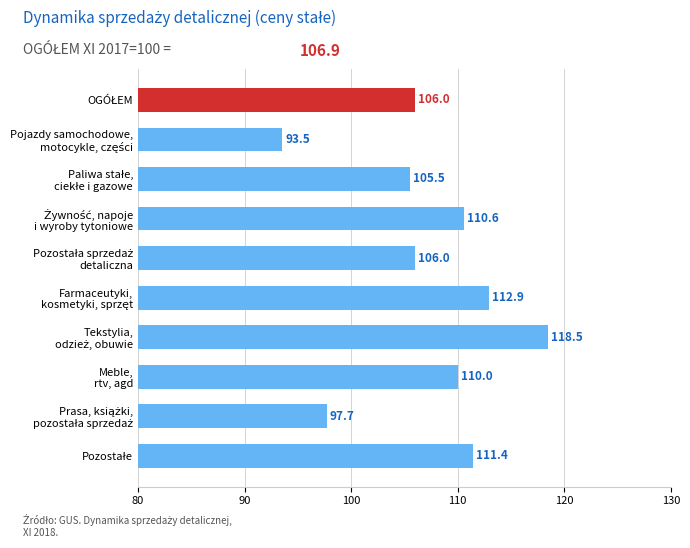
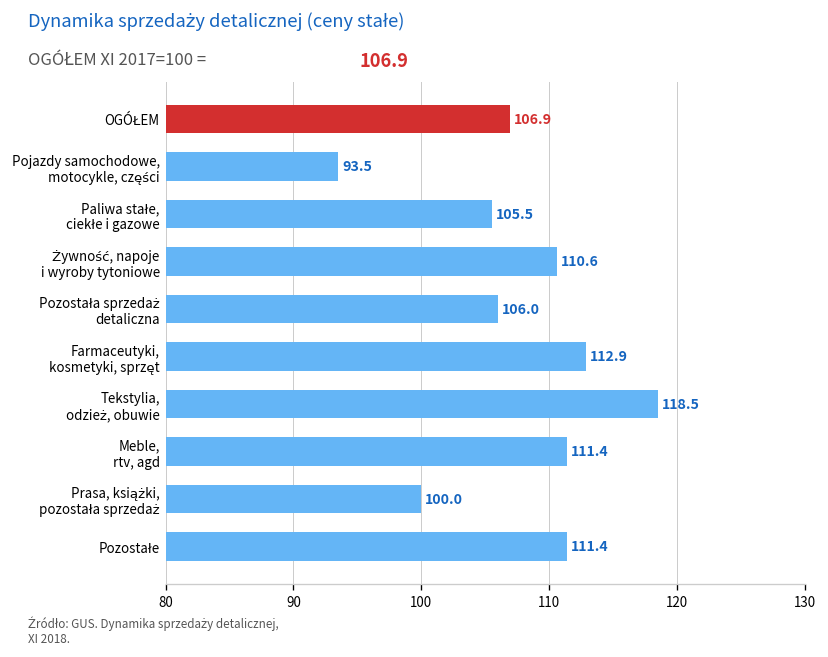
OGÓŁEM: 106.0 -> 106.9
Meble, rtv, agd: 110.0 -> 111.4
Prasa, książki, pozostała sprzedaż: 97.7 -> 100.0
